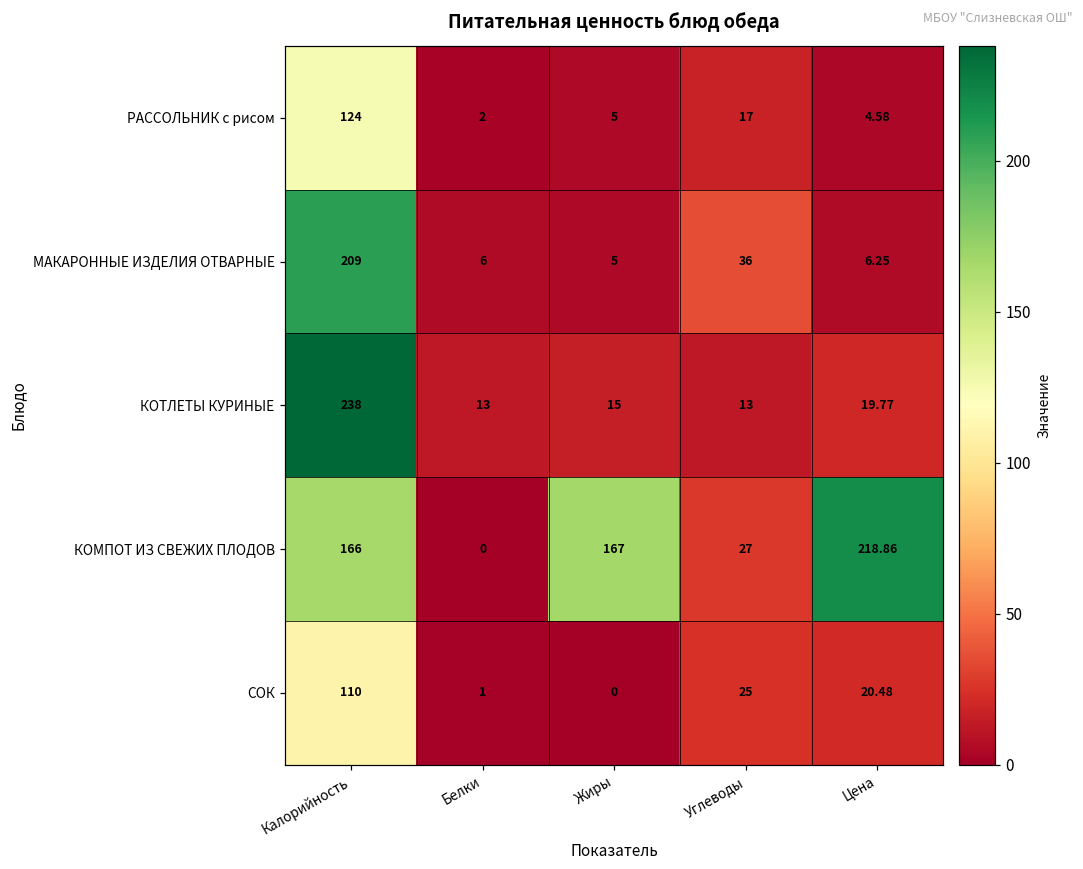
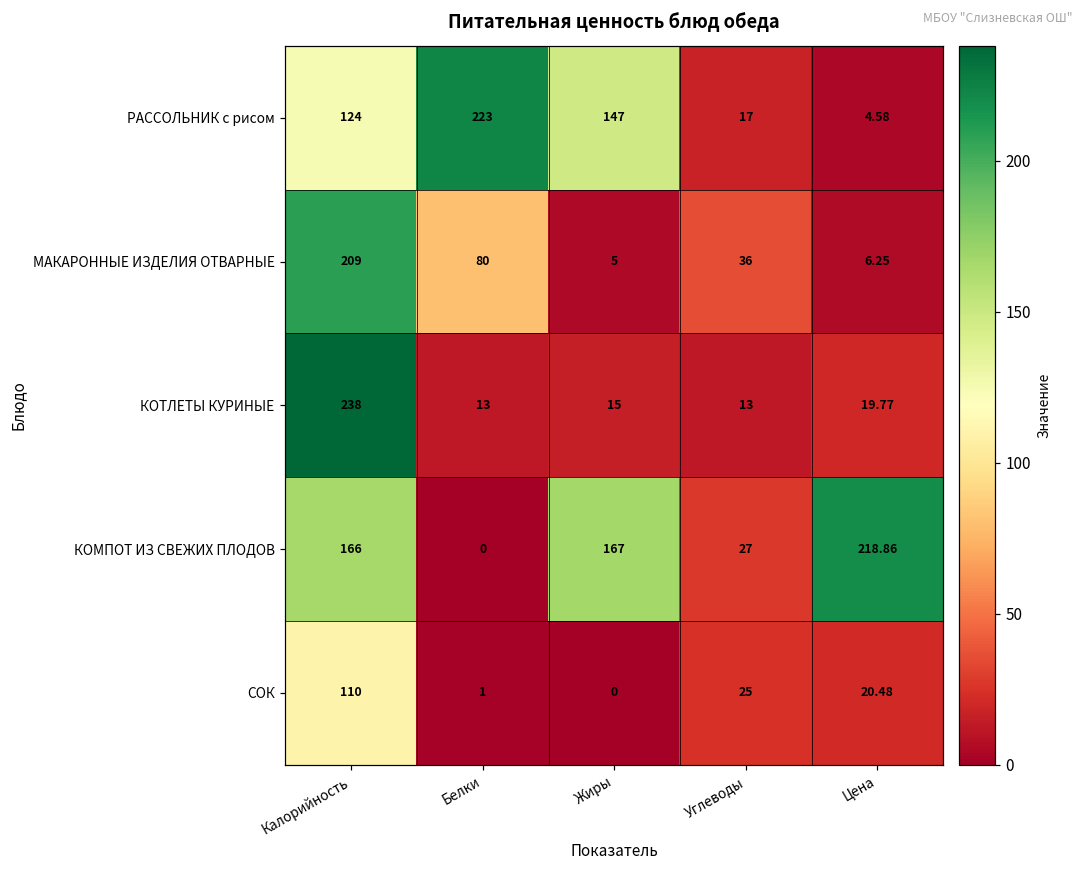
РАССОЛЬНИК с рисом, Белки: 2 -> 223
РАССОЛЬНИК с рисом, Жиры: 5 -> 147
МАКАРОННЫЕ ИЗДЕЛИЯ ОТВАРНЫЕ, Белки: 6 -> 80
